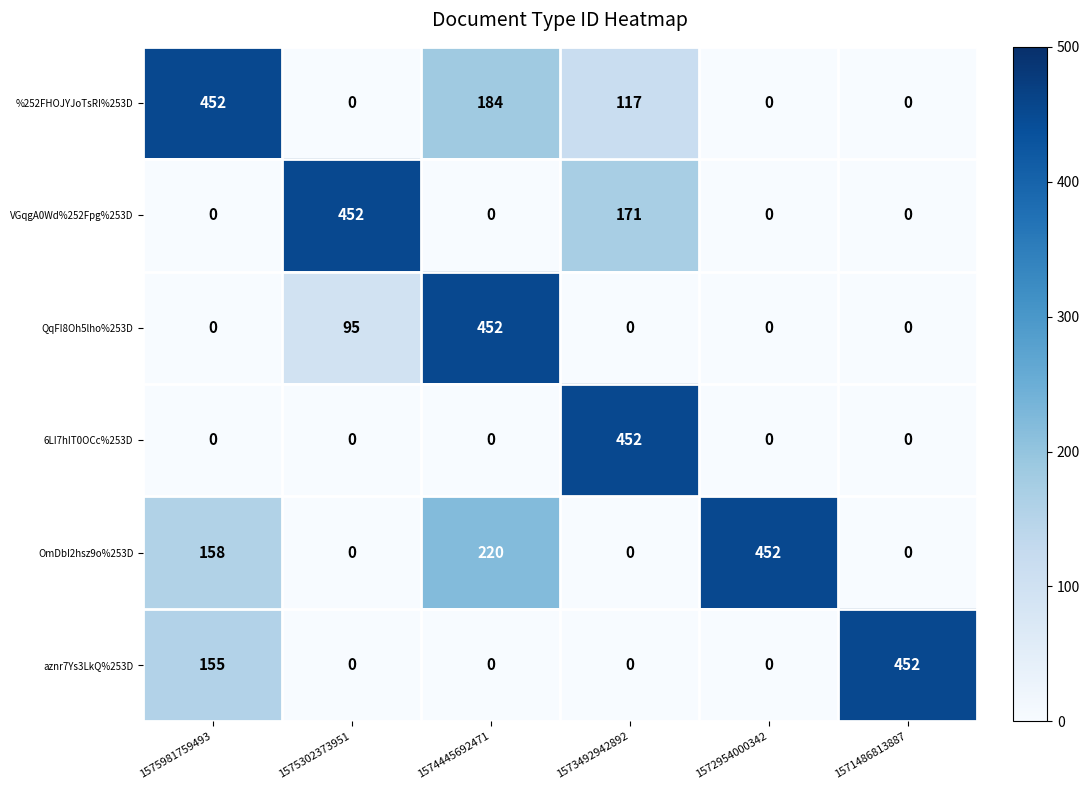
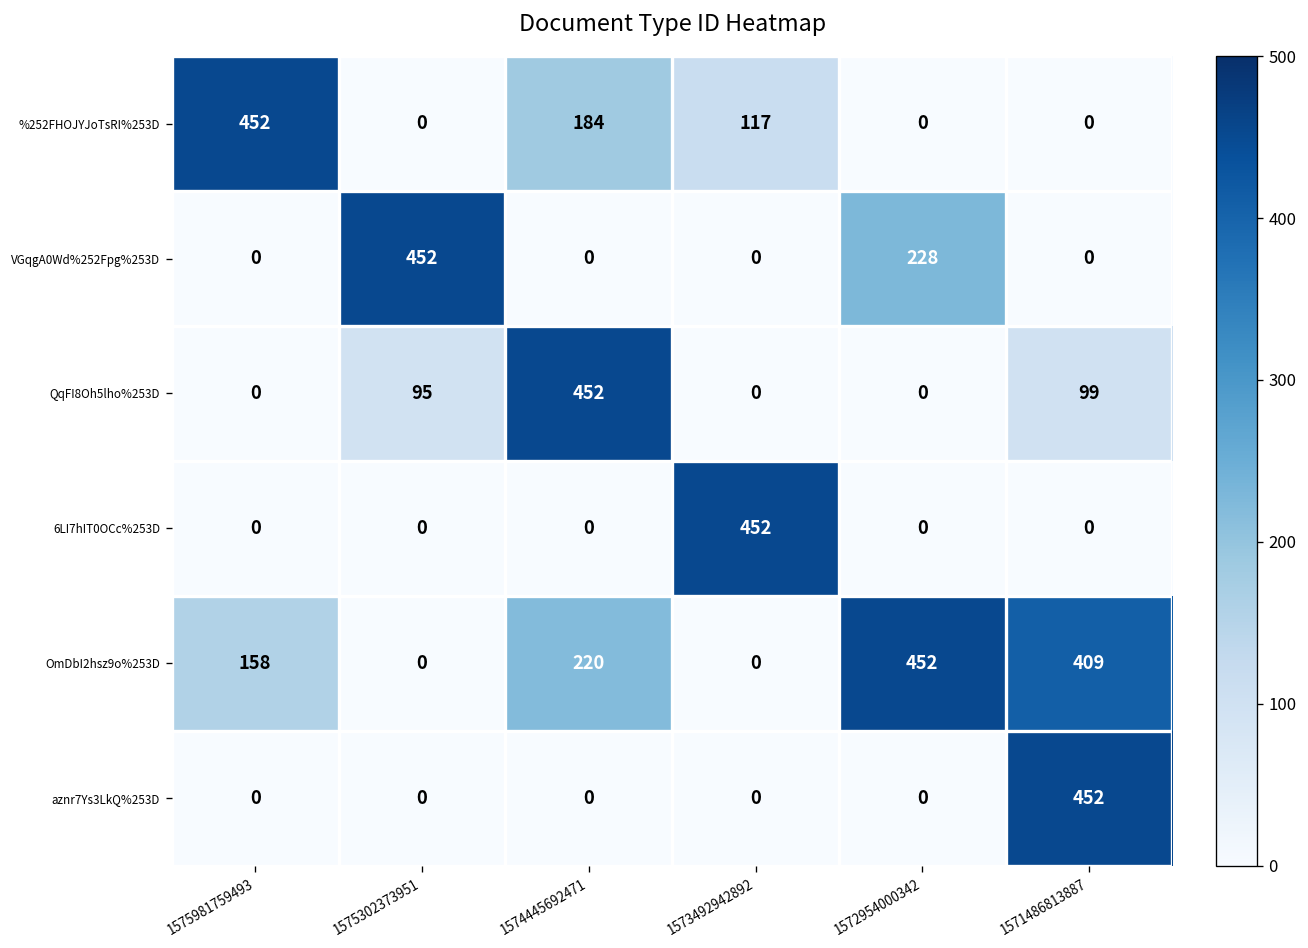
VGqgA0Wd%252Fpg%253D, 1573492942892: 171 -> 0
VGqgA0Wd%252Fpg%253D, 1572954000342: 0 -> 228
QqFI8Oh5lho%253D, 1571486813887: 0 -> 99
OmDbI2hsz9o%253D, 1571486813887: 0 -> 409
aznr7Ys3LkQ%253D, 1575981759493: 155 -> 0
